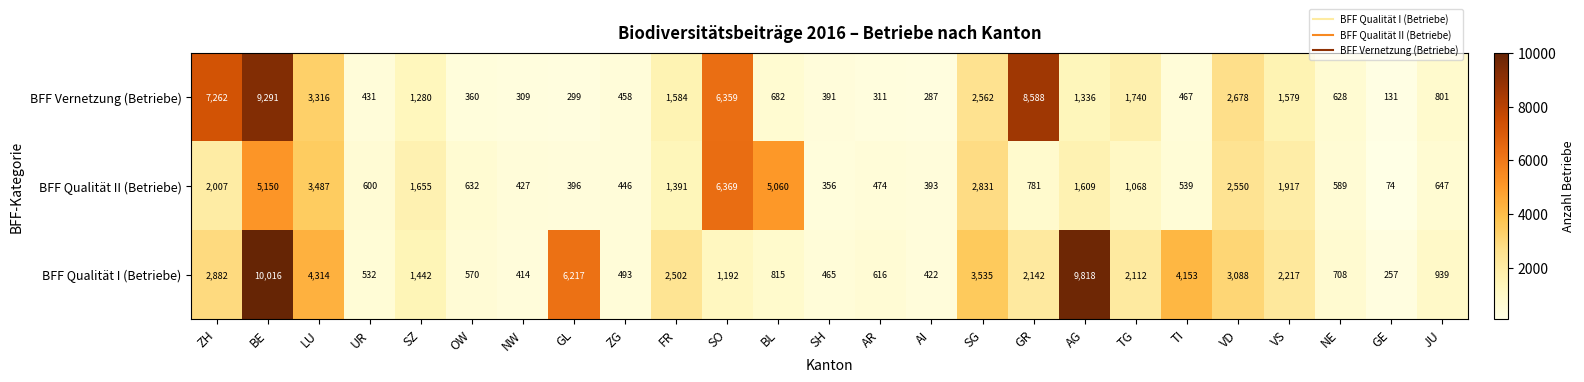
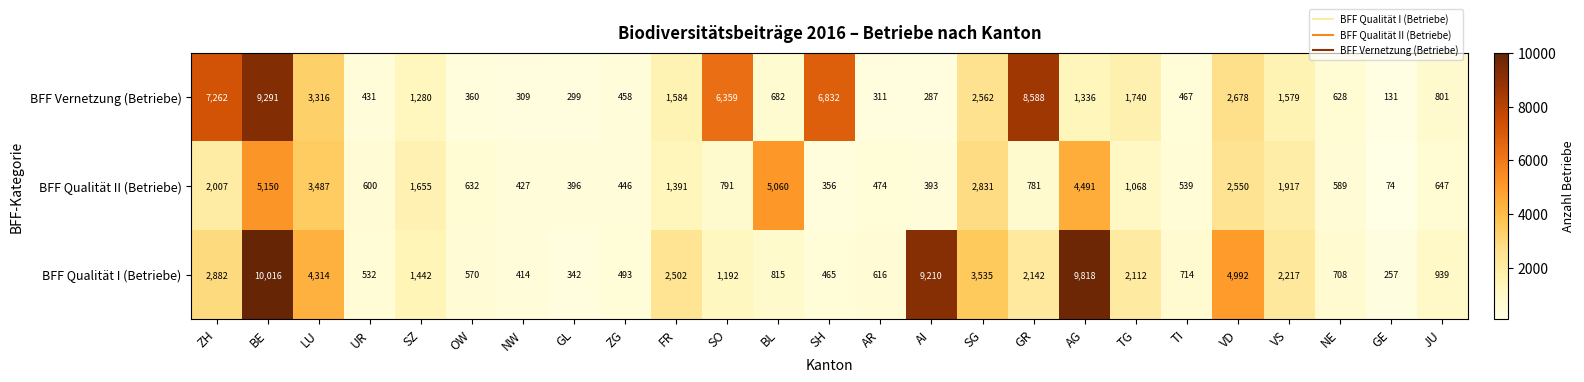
BFF Vernetzung (Betriebe), SH: 391 -> 6,832
BFF Qualität II (Betriebe), SO: 6,369 -> 791
BFF Qualität II (Betriebe), AG: 1,609 -> 4,491
BFF Qualität I (Betriebe), GL: 6,217 -> 342
BFF Qualität I (Betriebe), AI: 422 -> 9,210
BFF Qualität I (Betriebe), TI: 4,153 -> 714
BFF Qualität I (Betriebe), VD: 3,088 -> 4,992
